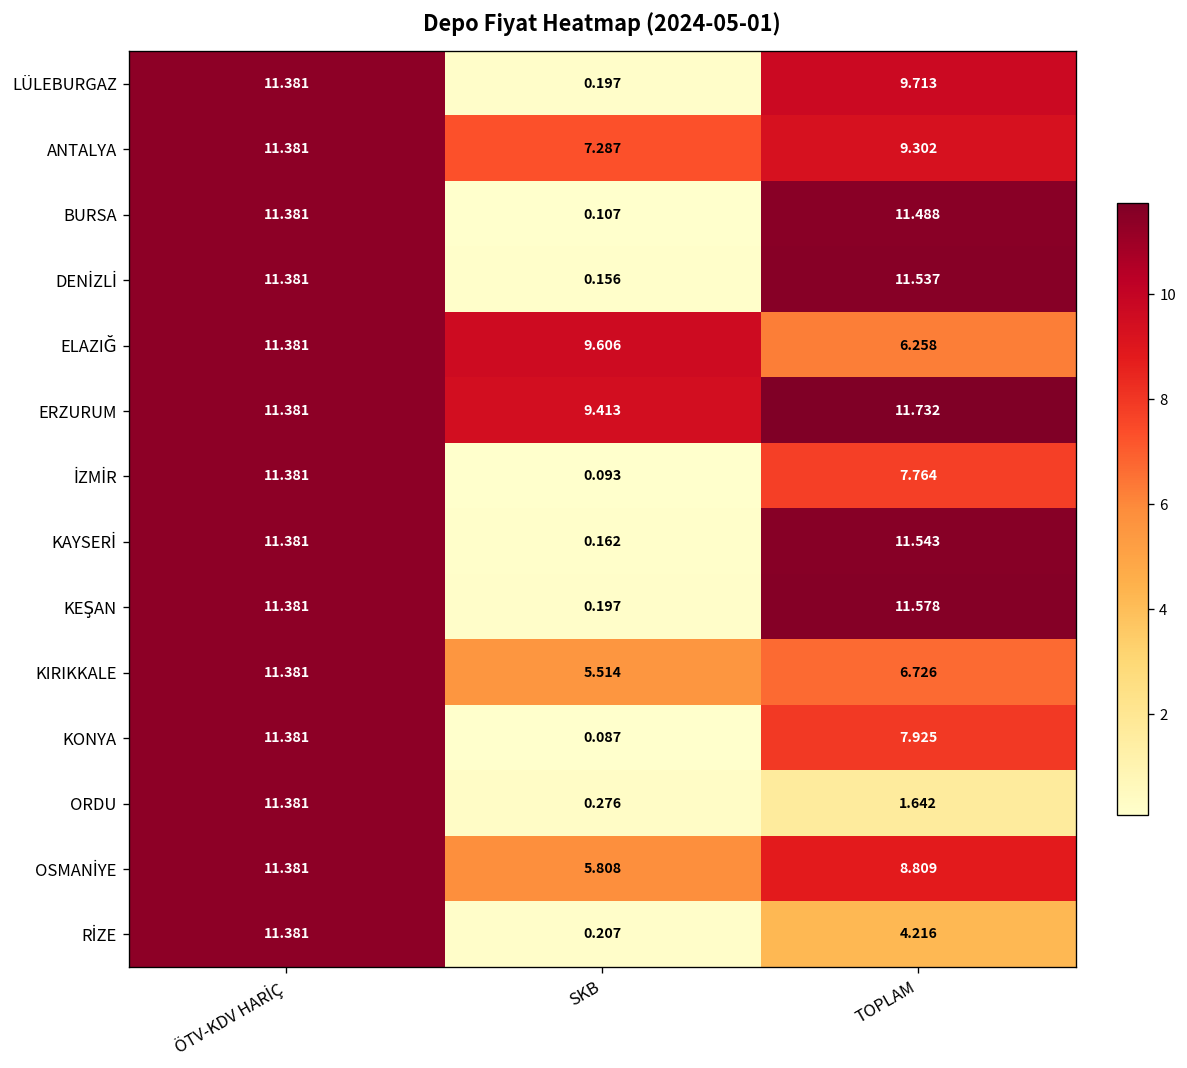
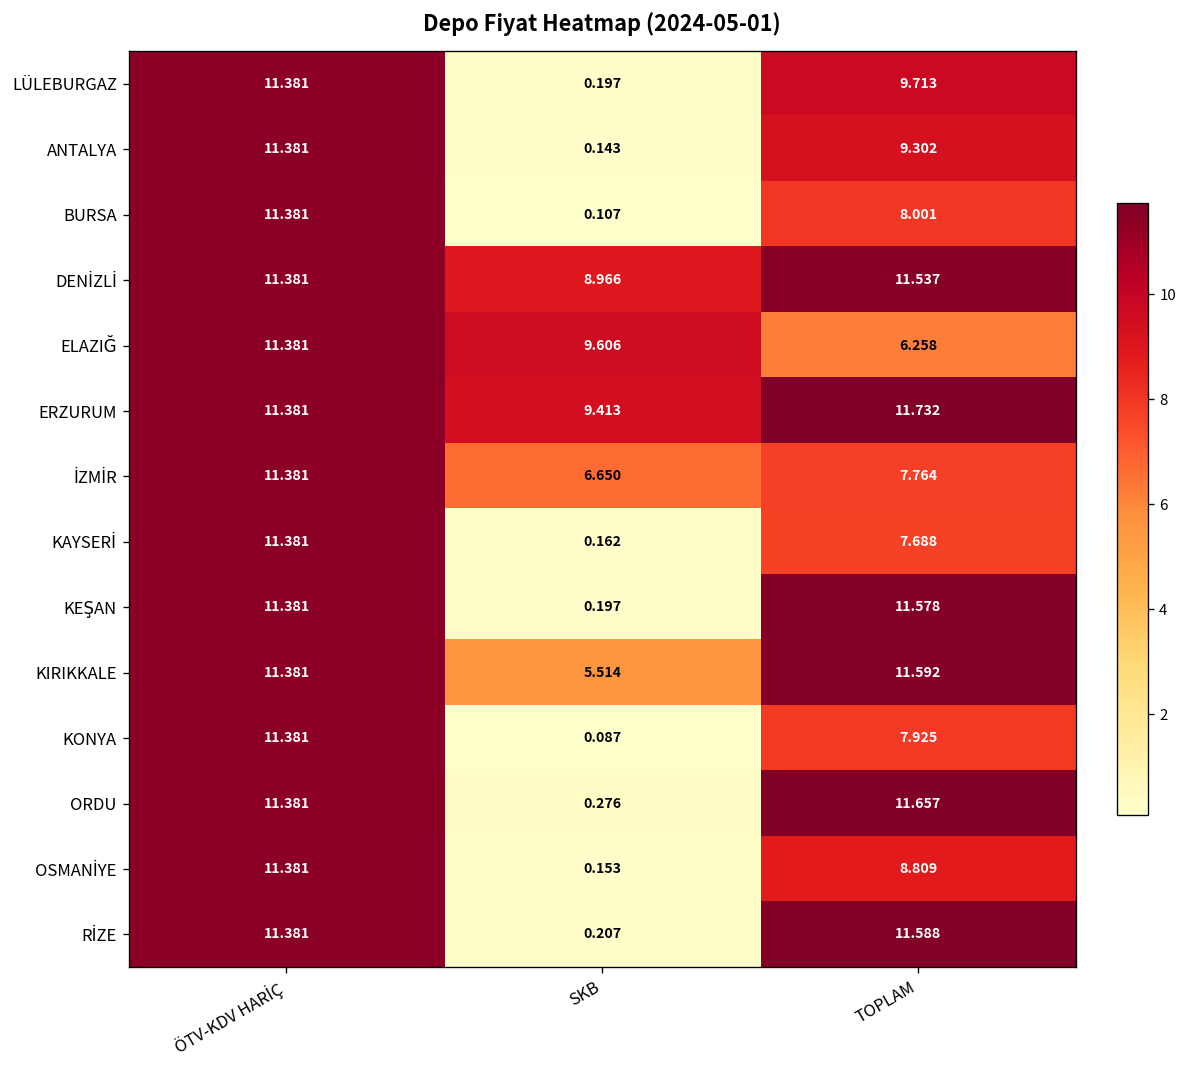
ANTALYA, SKB: 7.287 -> 0.143
BURSA, TOPLAM: 11.488 -> 8.001
DENİZLİ, SKB: 0.156 -> 8.966
İZMİR, SKB: 0.093 -> 6.650
KAYSERİ, TOPLAM: 11.543 -> 7.688
KIRIKKALE, TOPLAM: 6.726 -> 11.592
ORDU, TOPLAM: 1.642 -> 11.657
OSMANİYE, SKB: 5.808 -> 0.153
RİZE, TOPLAM: 4.216 -> 11.588
